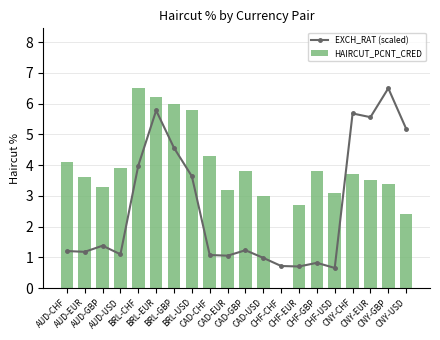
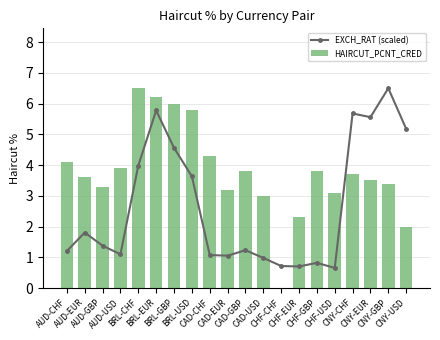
EXCH_RAT (scaled), AUD-EUR: 1.2 -> 1.8
HAIRCUT_PCNT_CRED, CHF-EUR: 2.7 -> 2.3
HAIRCUT_PCNT_CRED, CNY-USD: 2.4 -> 2.0
